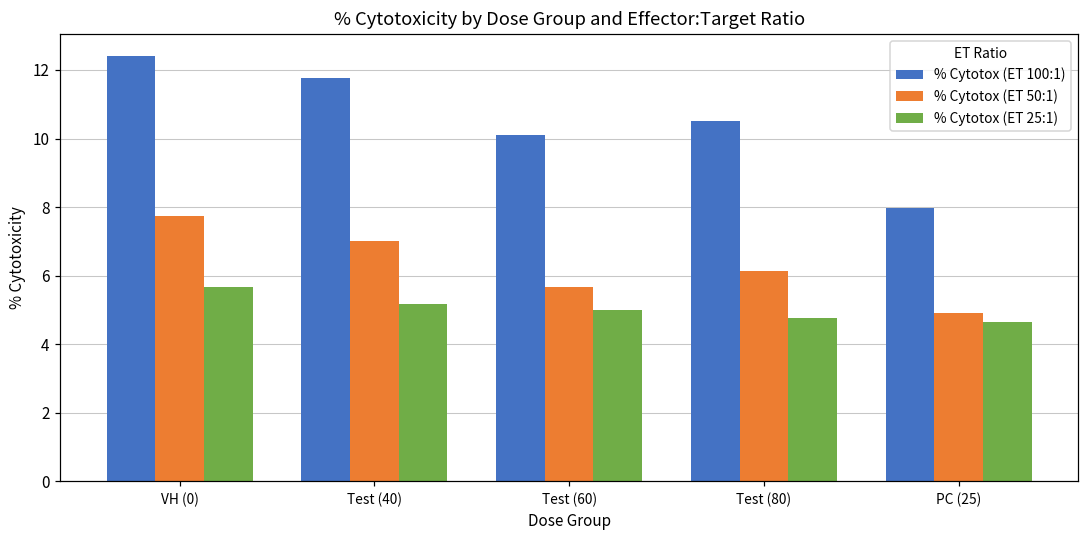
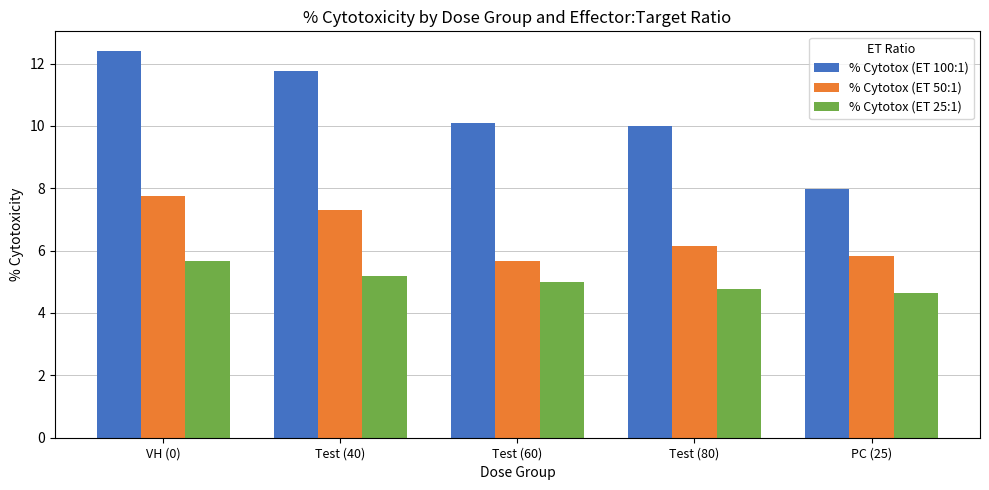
% Cytotox (ET 50:1), Test (40): 7.0 -> 7.3
% Cytotox (ET 100:1), Test (80): 10.5 -> 10.0
% Cytotox (ET 50:1), PC (25): 4.9 -> 5.8
